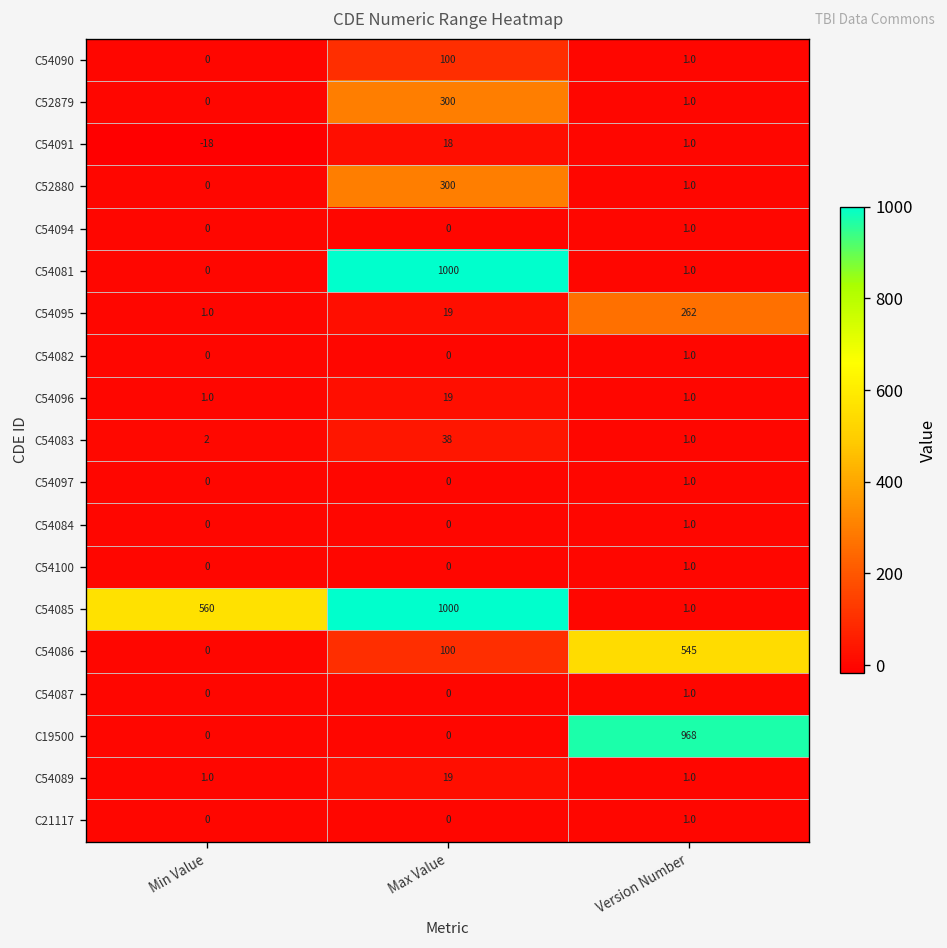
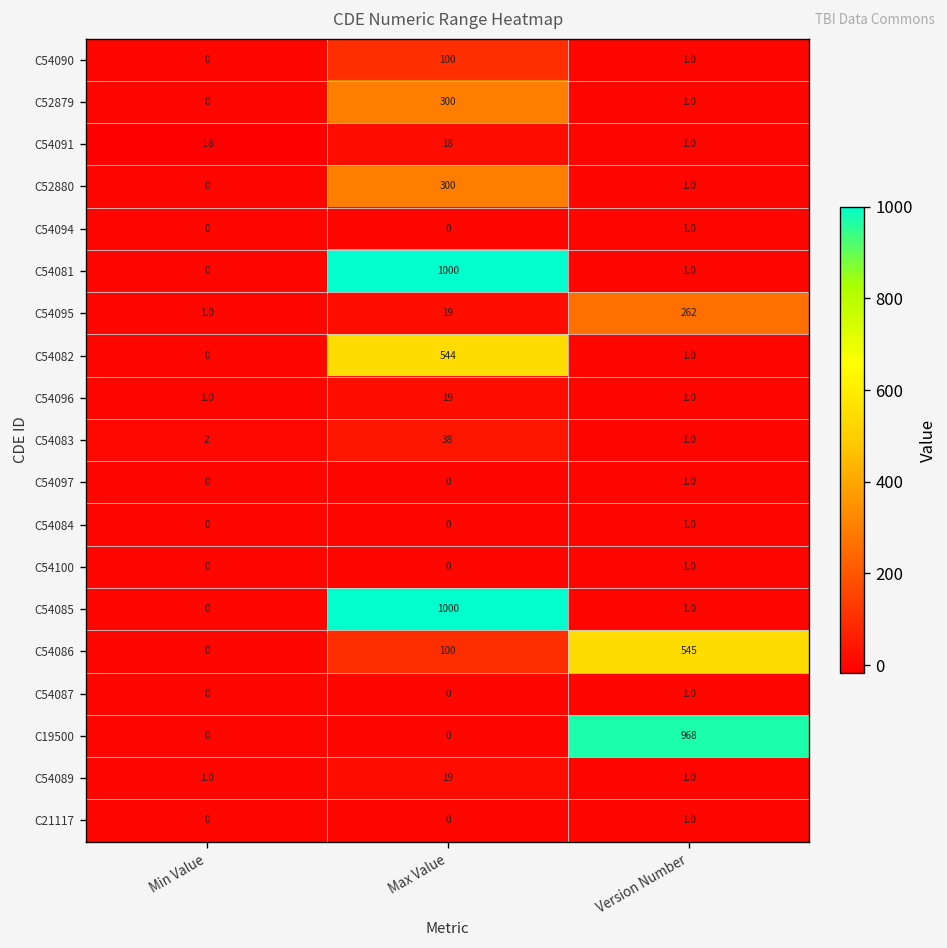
C54082, Max Value: 0 -> 544
C54085, Min Value: 560 -> 0
